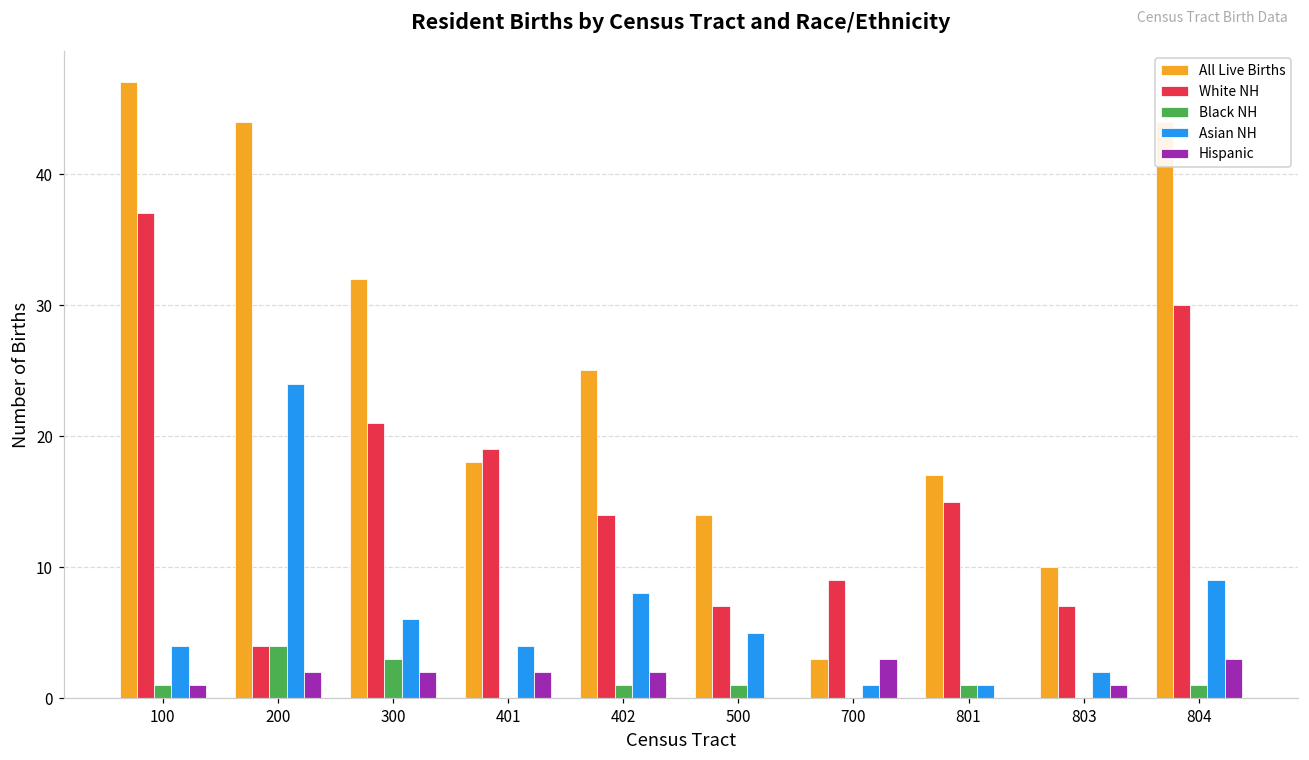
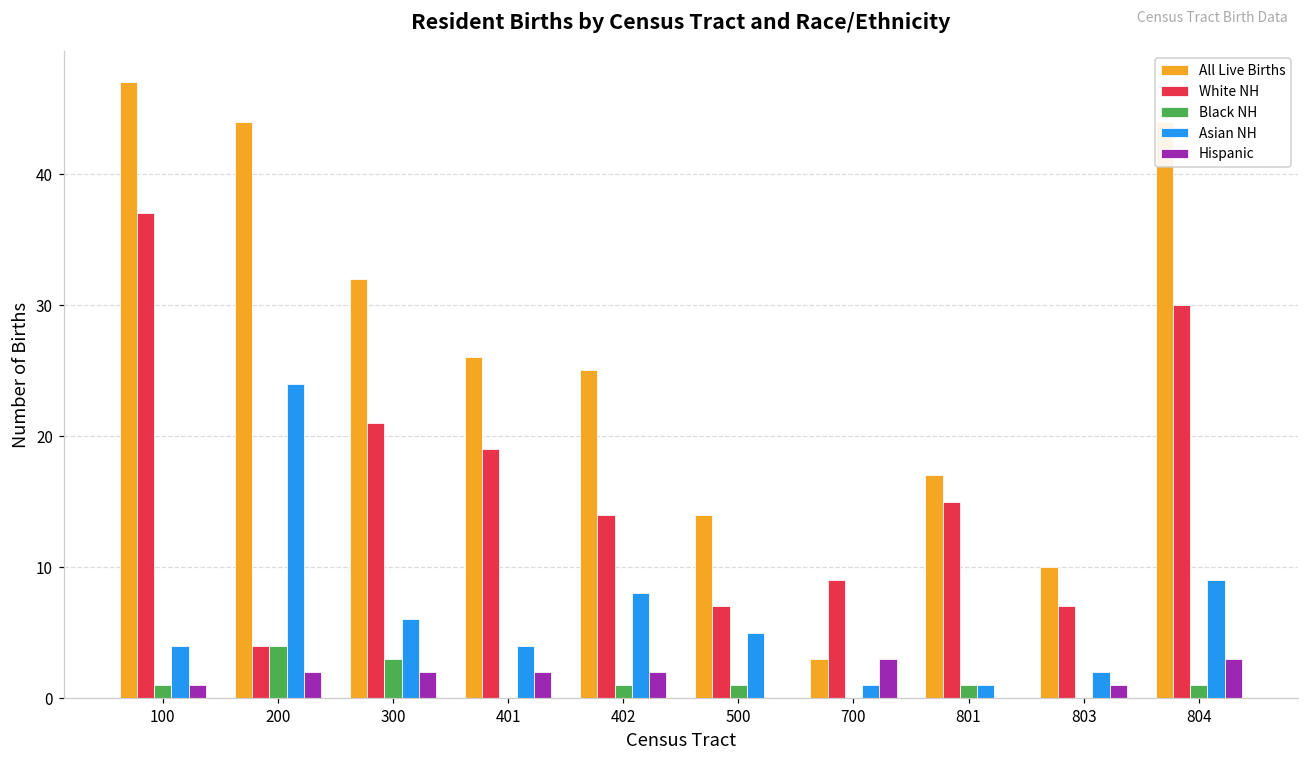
All Live Births, 401: 18 -> 26
